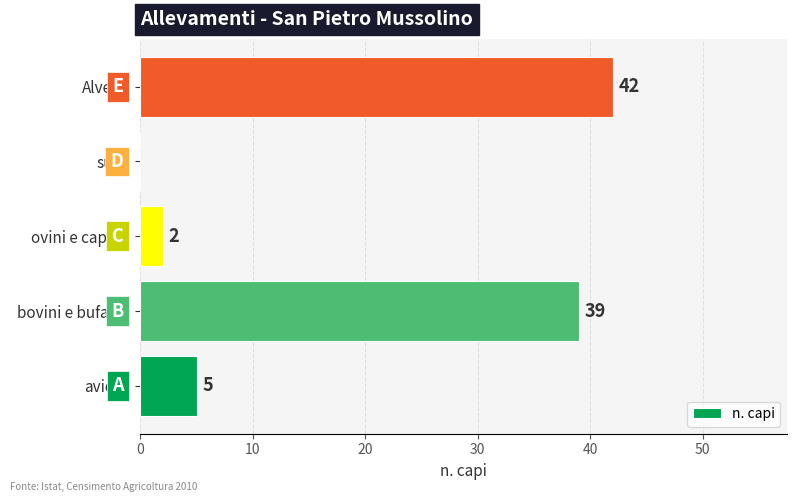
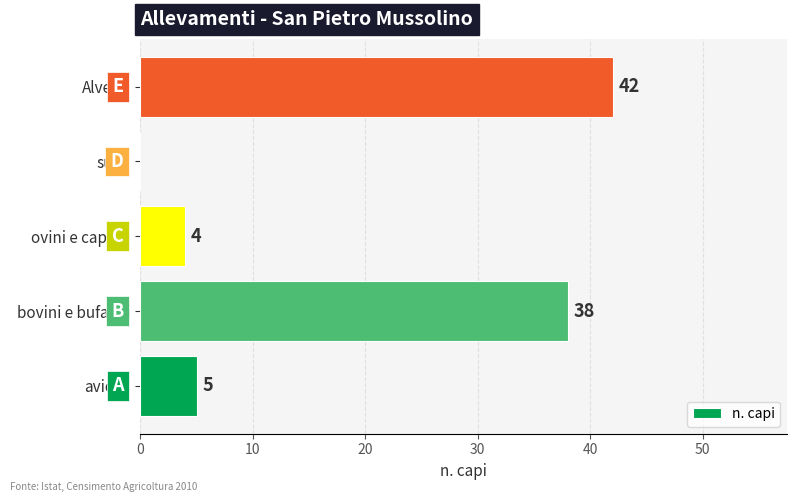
ovini e caprini: 2 -> 4
bovini e bufalini: 39 -> 38
